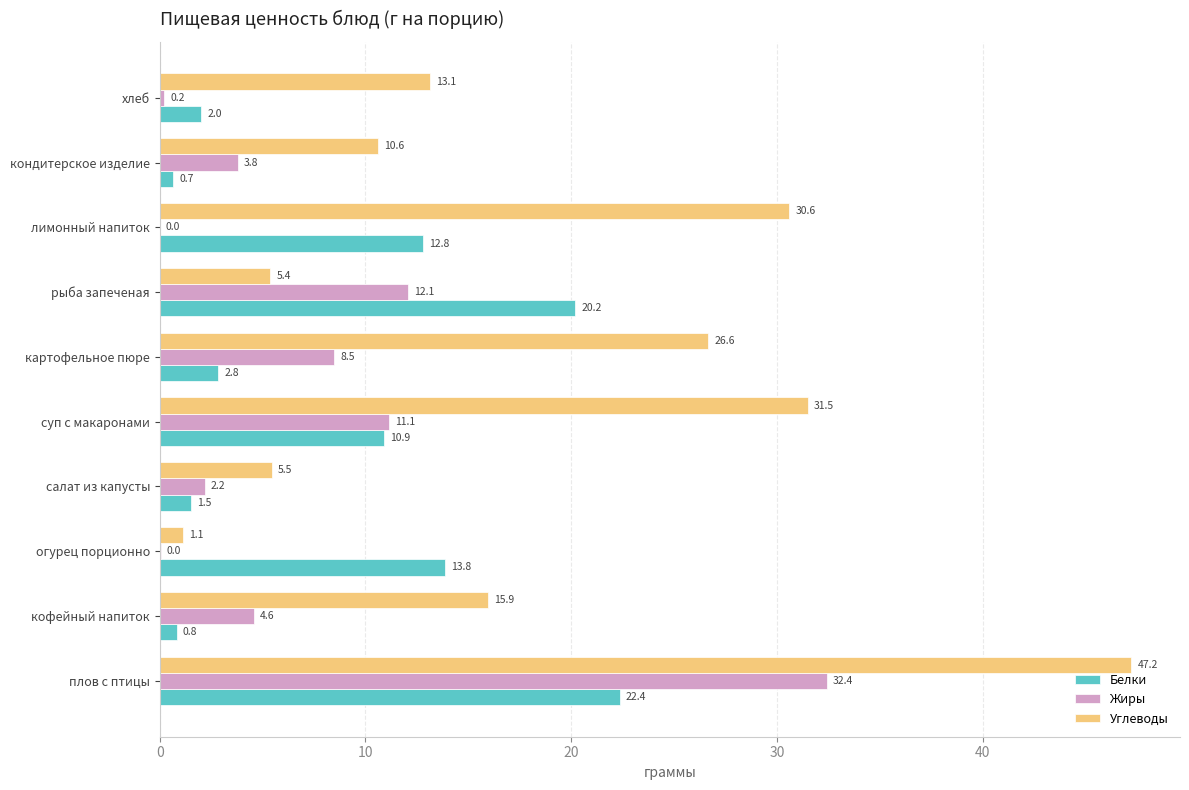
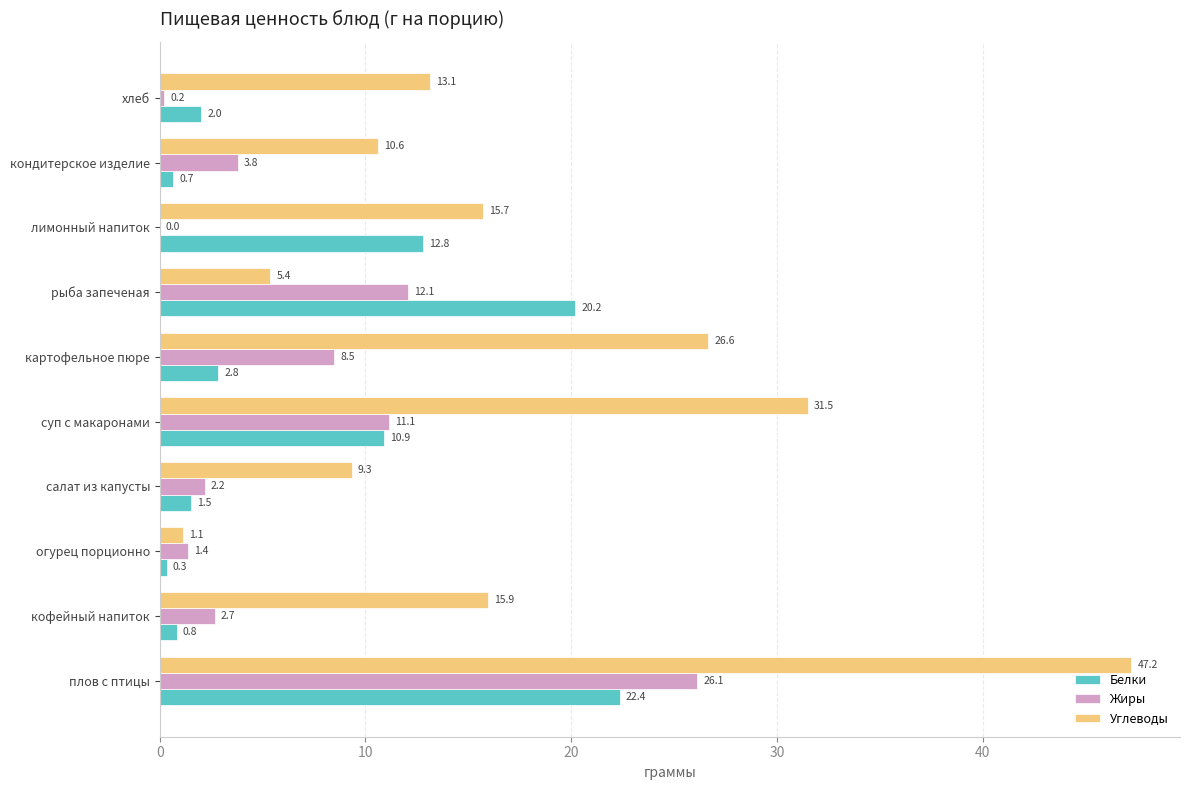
Углеводы, лимонный напиток: 30.6 -> 15.7
Углеводы, салат из капусты: 5.5 -> 9.3
Жиры, огурец порционно: 0.0 -> 1.4
Белки, огурец порционно: 13.8 -> 0.3
Жиры, кофейный напиток: 4.6 -> 2.7
Жиры, плов с птицы: 32.4 -> 26.1
